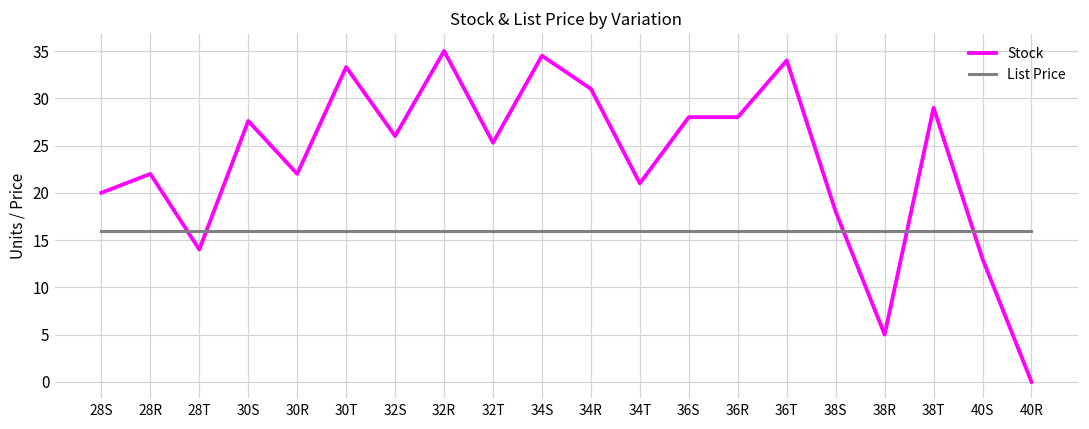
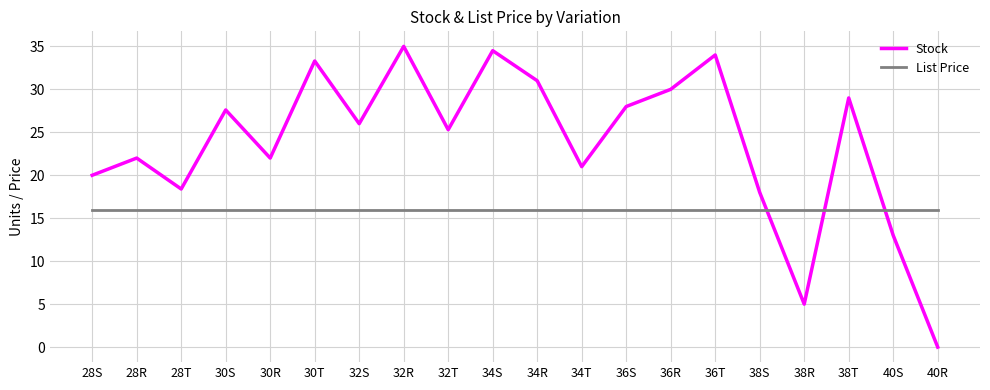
Stock, 28T: 14 -> 18
Stock, 36R: 28 -> 30
